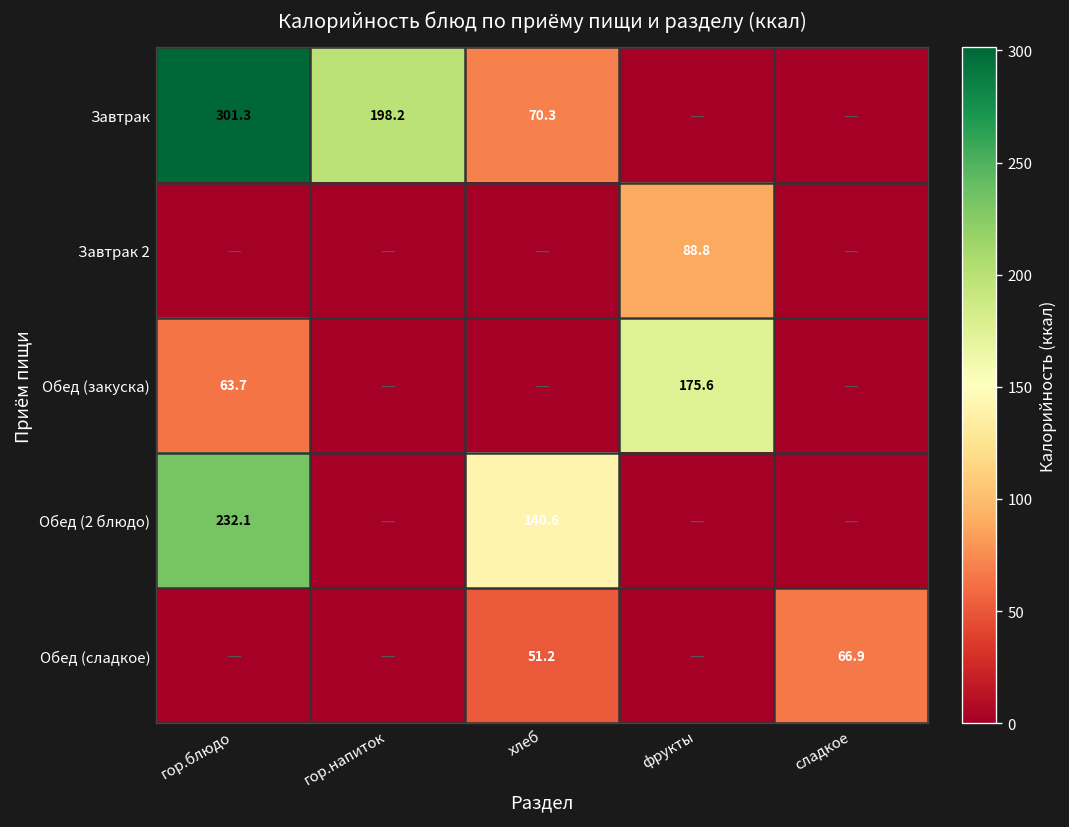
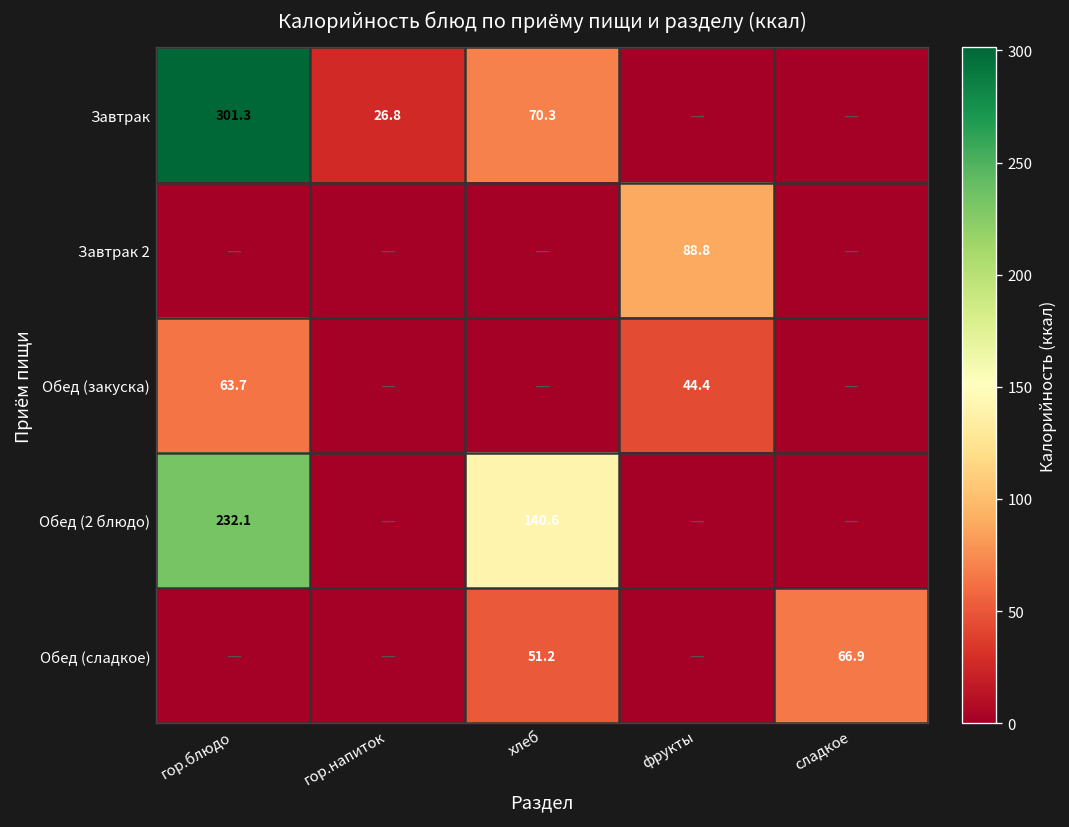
Завтрак, гор.напиток: 198.2 -> 26.8
Обед (закуска), фрукты: 175.6 -> 44.4
